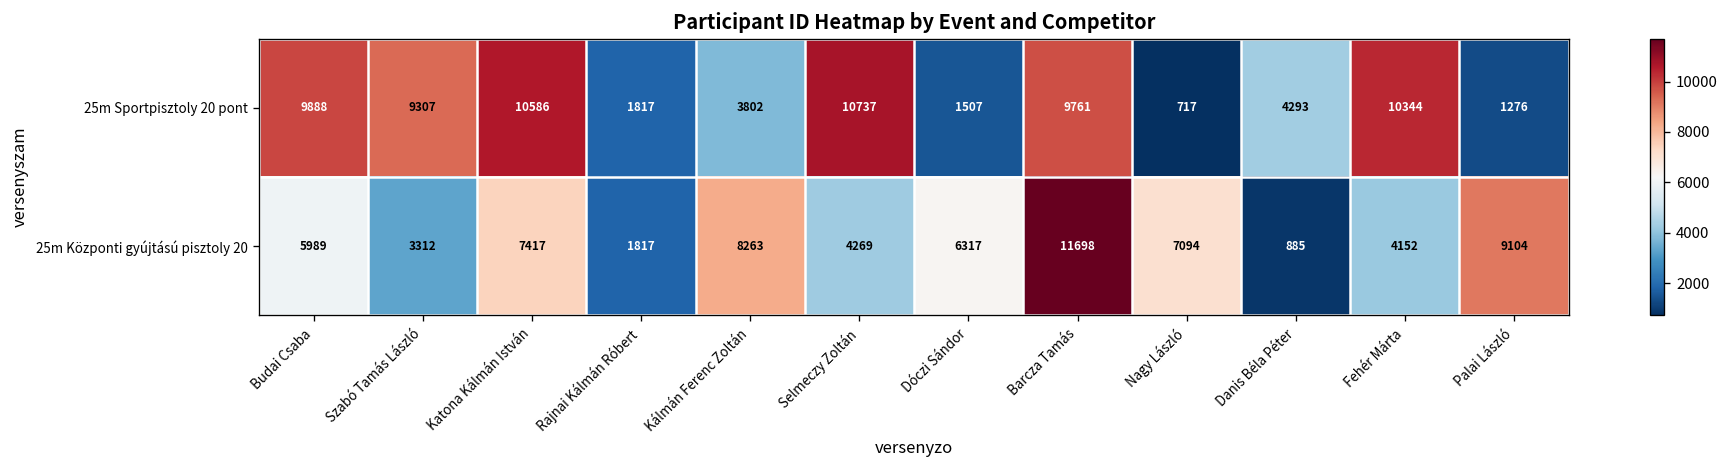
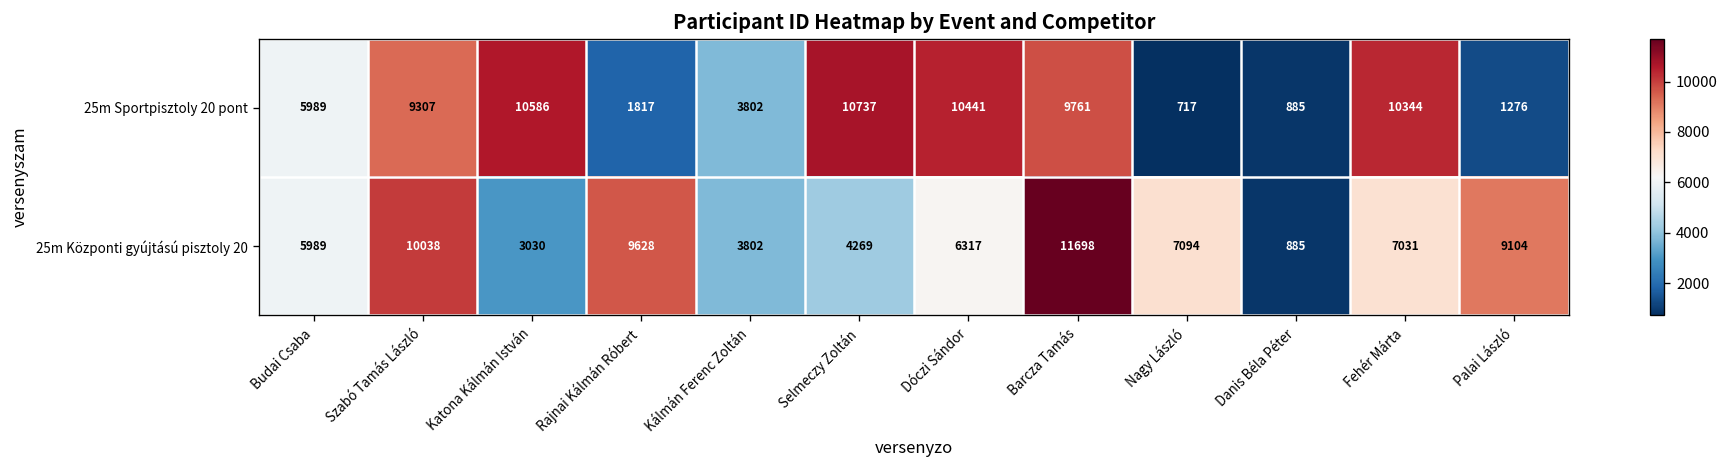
25m Sportpisztoly 20 pont, Budai Csaba: 9888 -> 5989
25m Sportpisztoly 20 pont, Dóczi Sándor: 1507 -> 10441
25m Sportpisztoly 20 pont, Danis Béla Péter: 4293 -> 885
25m Központi gyújtású pisztoly 20, Szabó Tamás László: 3312 -> 10038
25m Központi gyújtású pisztoly 20, Katona Kálmán István: 7417 -> 3030
25m Központi gyújtású pisztoly 20, Rajnai Kálmán Róbert: 1817 -> 9628
25m Központi gyújtású pisztoly 20, Kálmán Ferenc Zoltán: 8263 -> 3802
25m Központi gyújtású pisztoly 20, Fehér Márta: 4152 -> 7031
